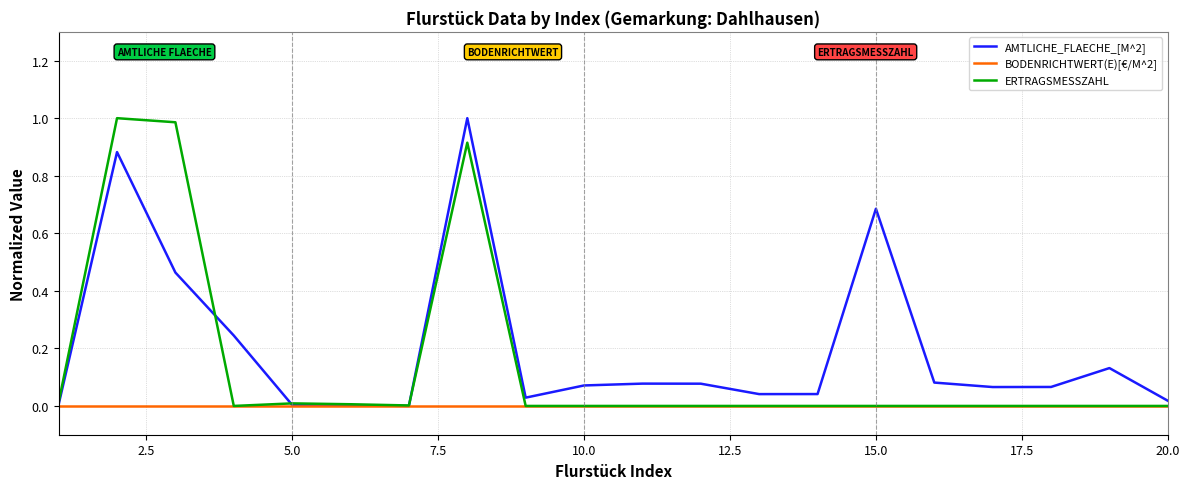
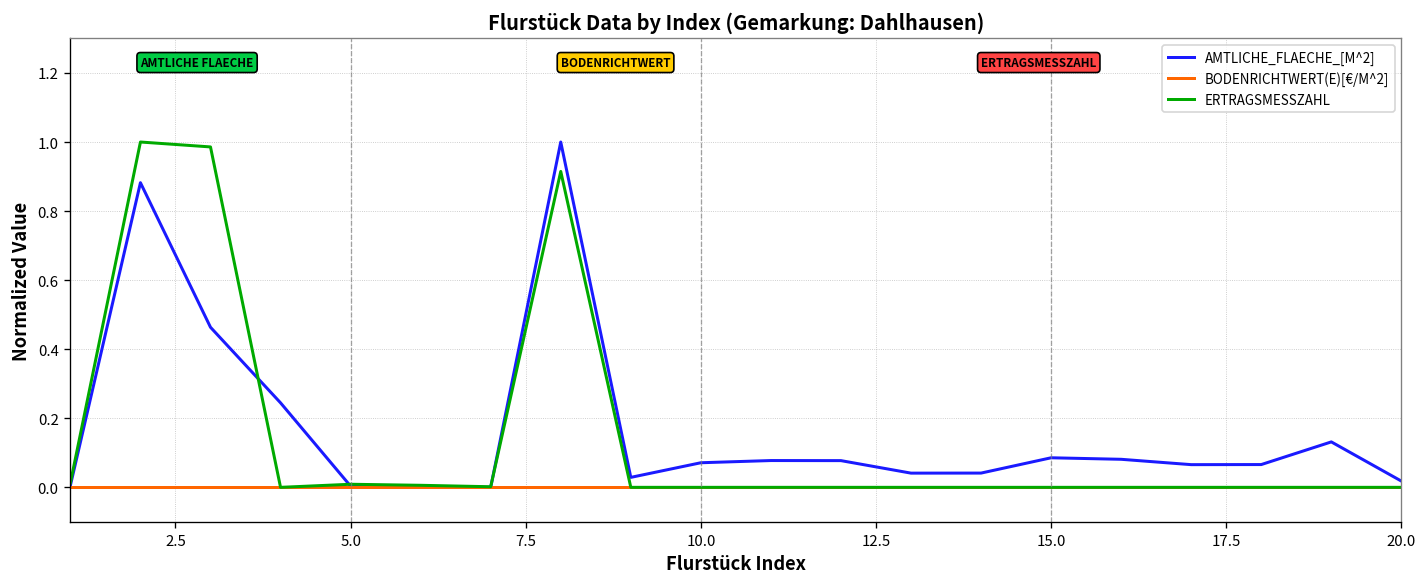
AMTLICHE_FLAECHE_[M^2], 15.0: 0.69 -> 0.09
